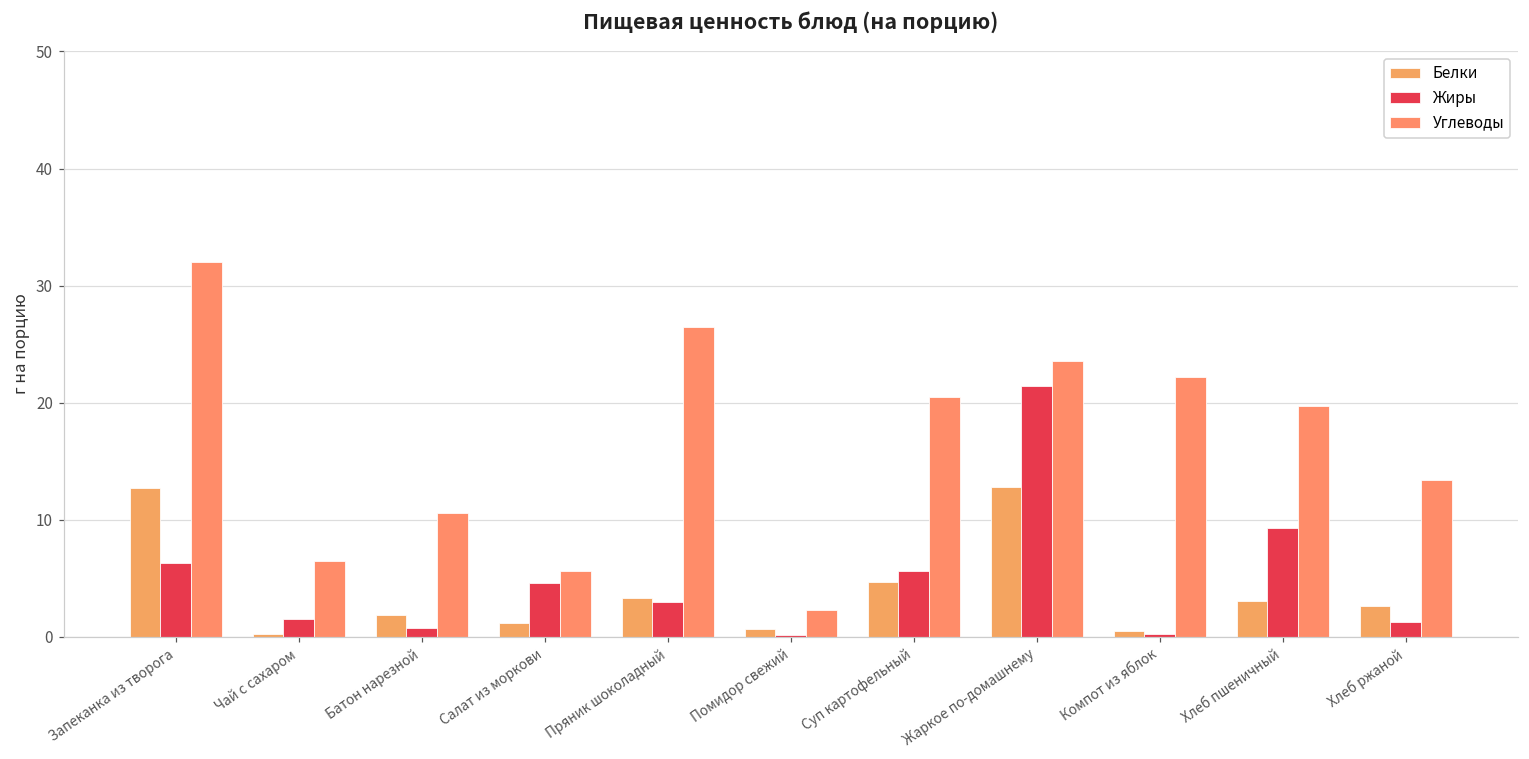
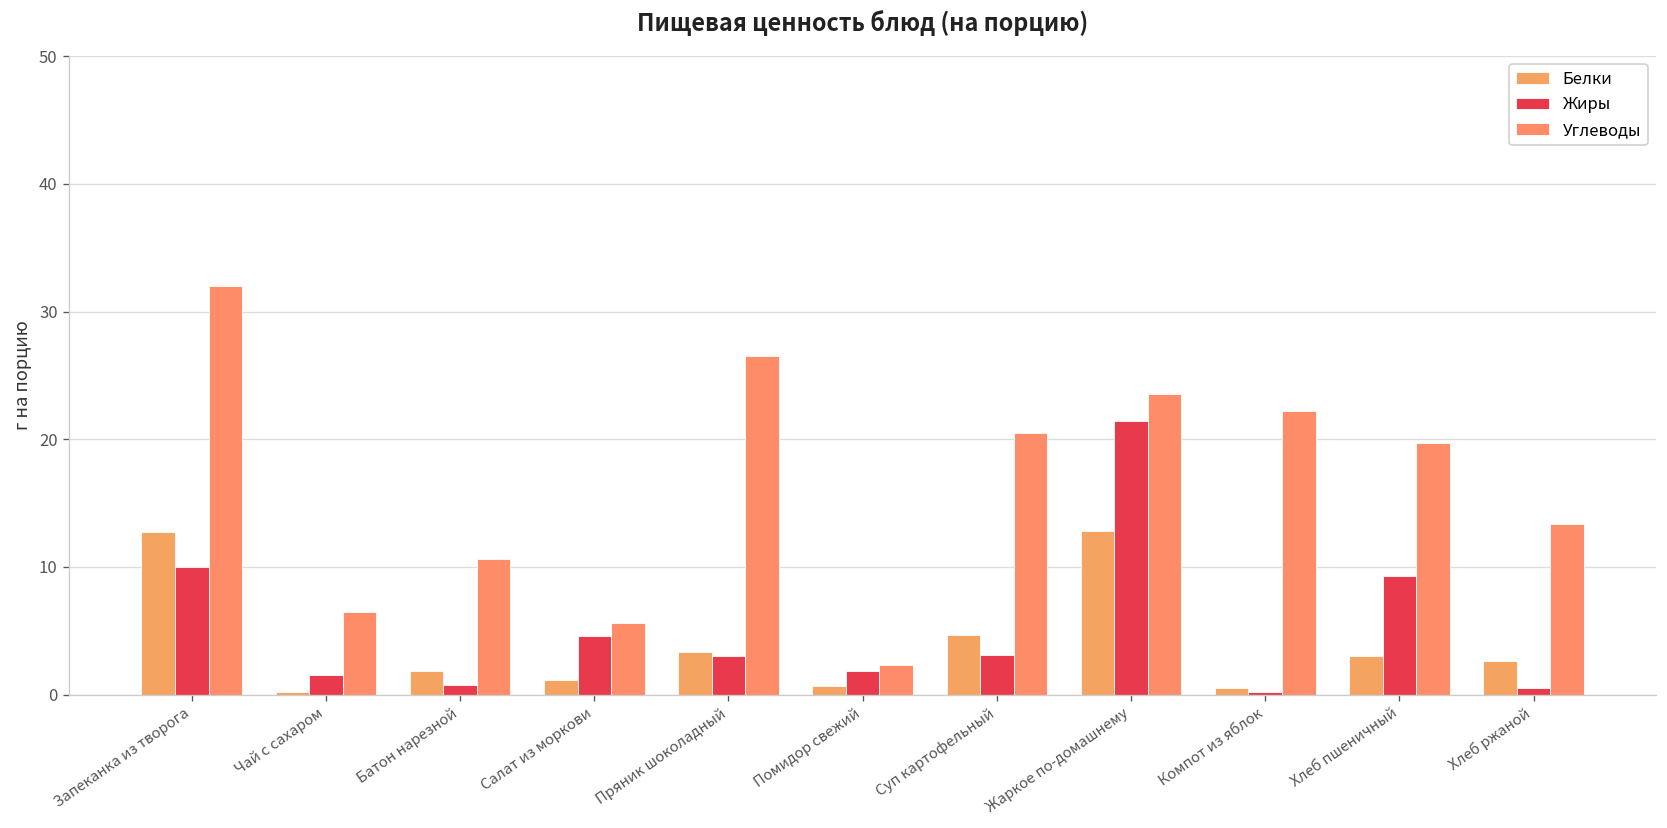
Жиры, Запеканка из творога: 6.3 -> 10.0
Жиры, Помидор свежий: 0.1 -> 1.9
Жиры, Суп картофельный: 5.6 -> 3.1
Жиры, Хлеб ржаной: 1.3 -> 0.5
